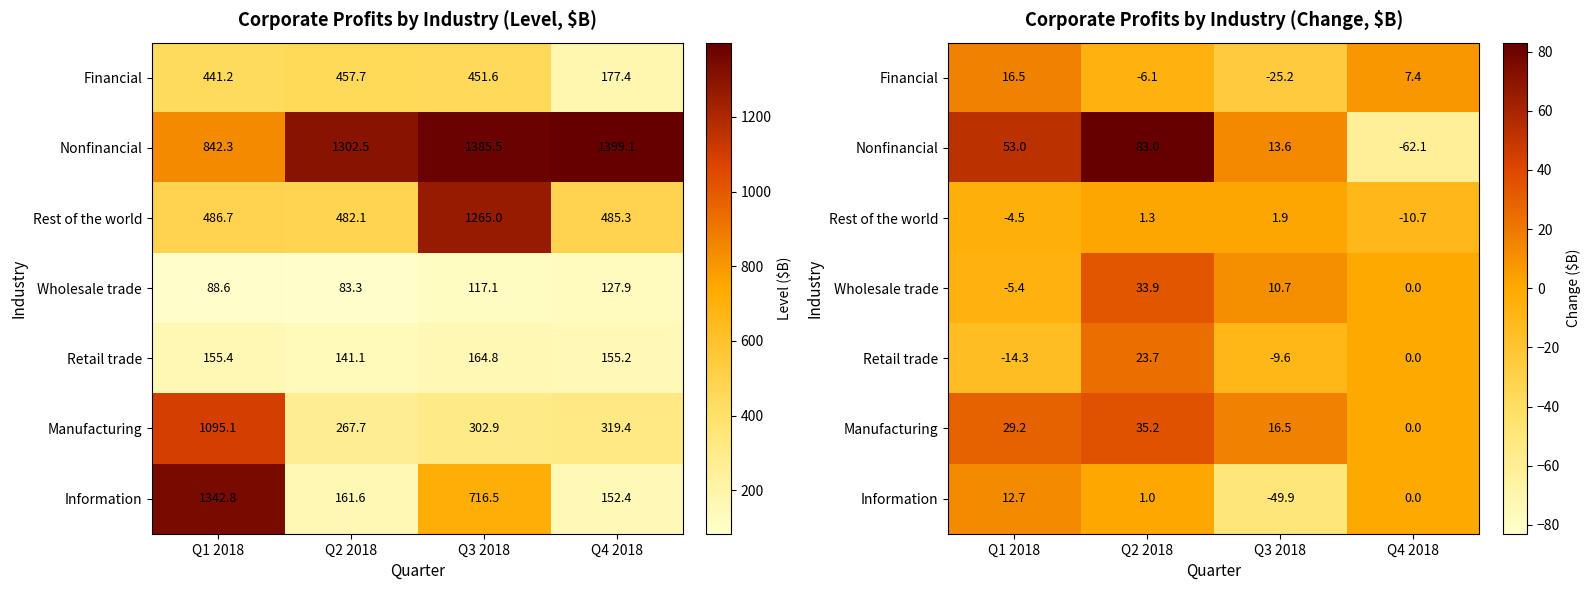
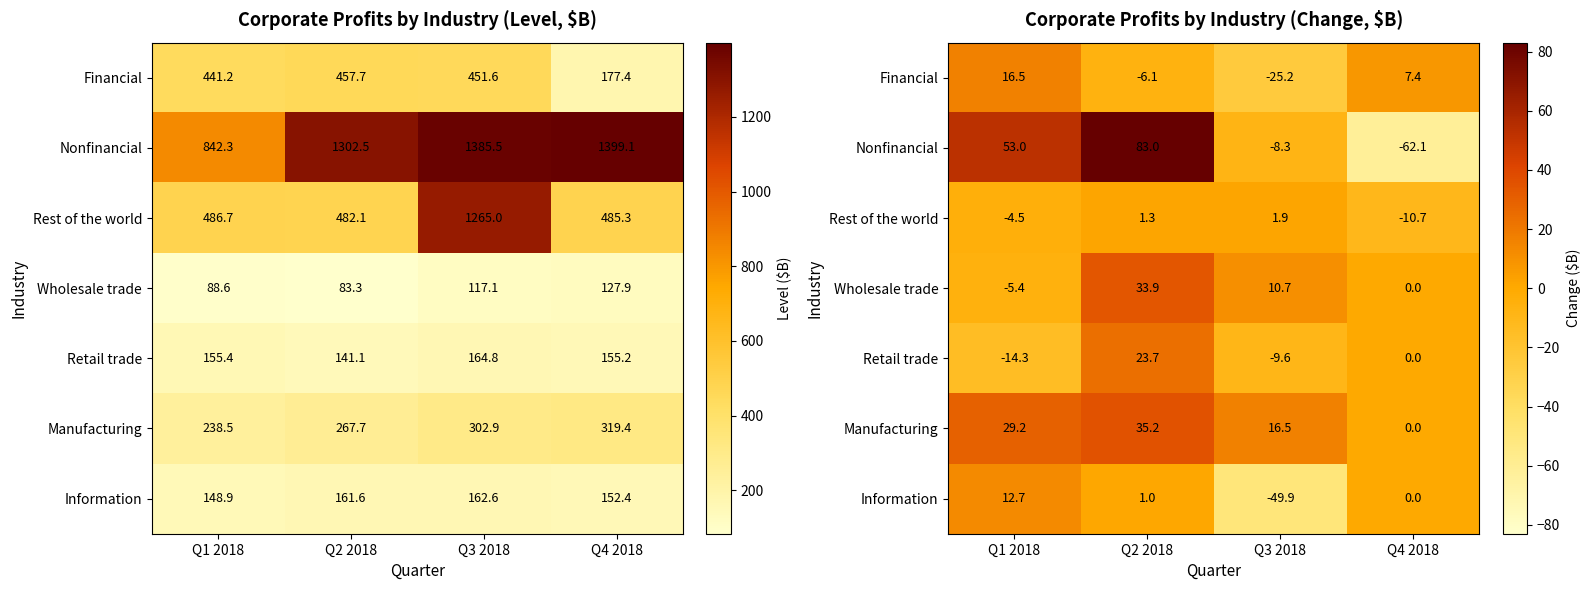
Corporate Profits by Industry (Level, $B), Manufacturing, Q1 2018: 1095.1 -> 238.5
Corporate Profits by Industry (Level, $B), Information, Q1 2018: 1342.8 -> 148.9
Corporate Profits by Industry (Level, $B), Information, Q3 2018: 716.5 -> 162.6
Corporate Profits by Industry (Change, $B), Nonfinancial, Q3 2018: 13.6 -> -8.3
